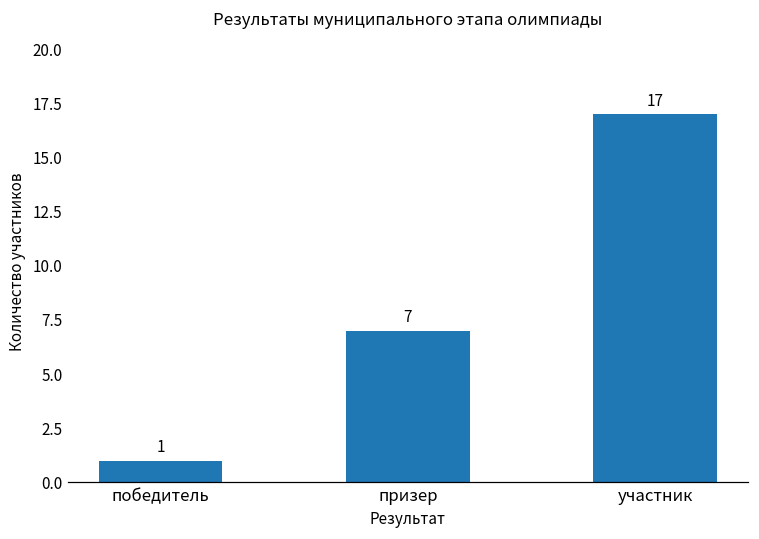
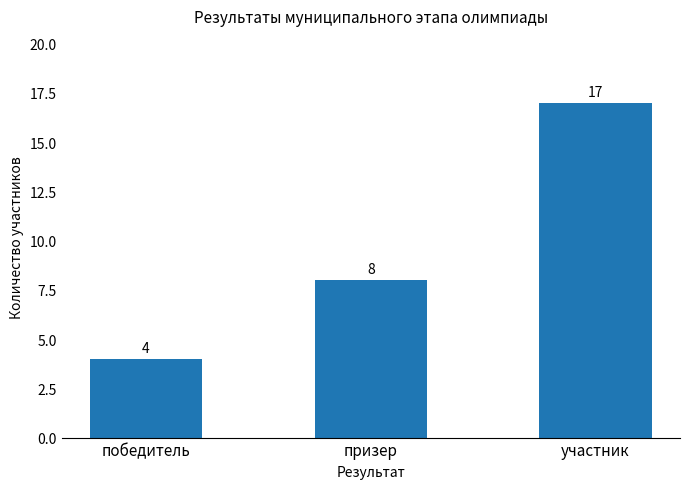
победитель: 1 -> 4
призер: 7 -> 8
